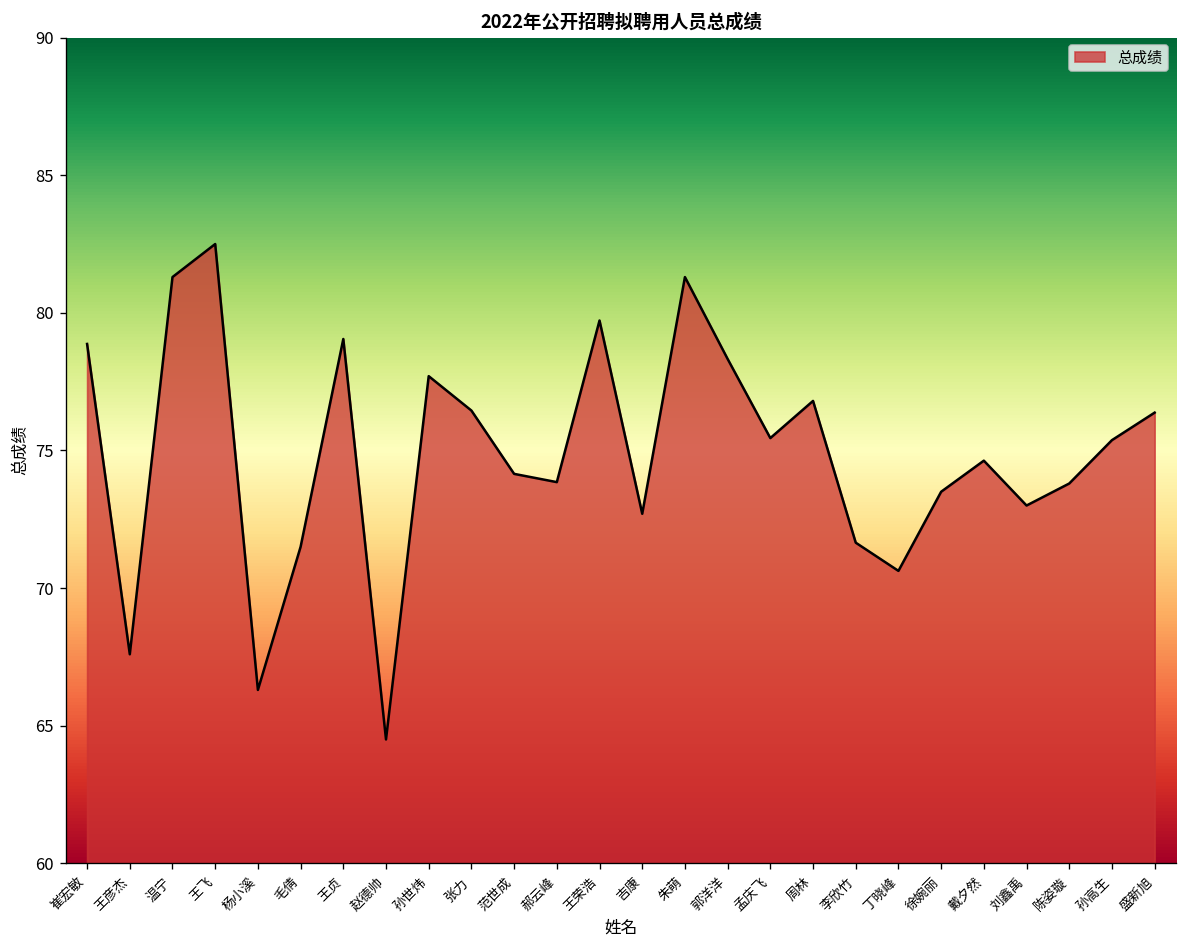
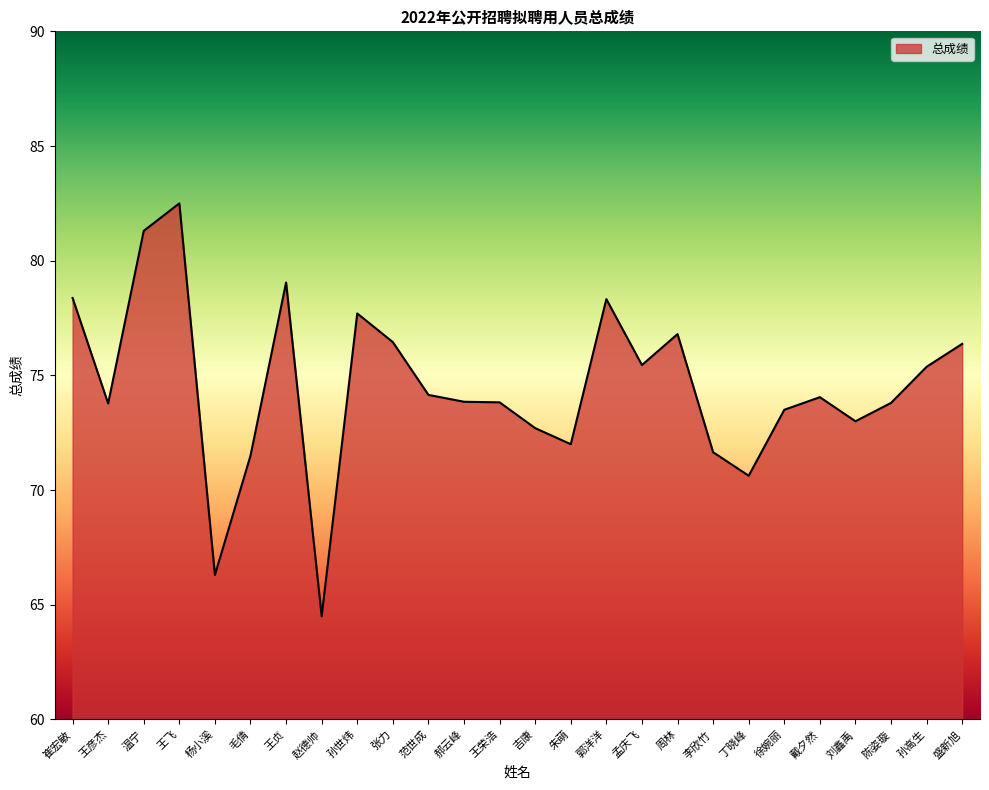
崔宏敏: 78.9 -> 78.4
王彦杰: 67.6 -> 73.8
王荣浩: 79.7 -> 73.8
朱萌: 81.3 -> 72.0
戴夕然: 74.6 -> 74.1
